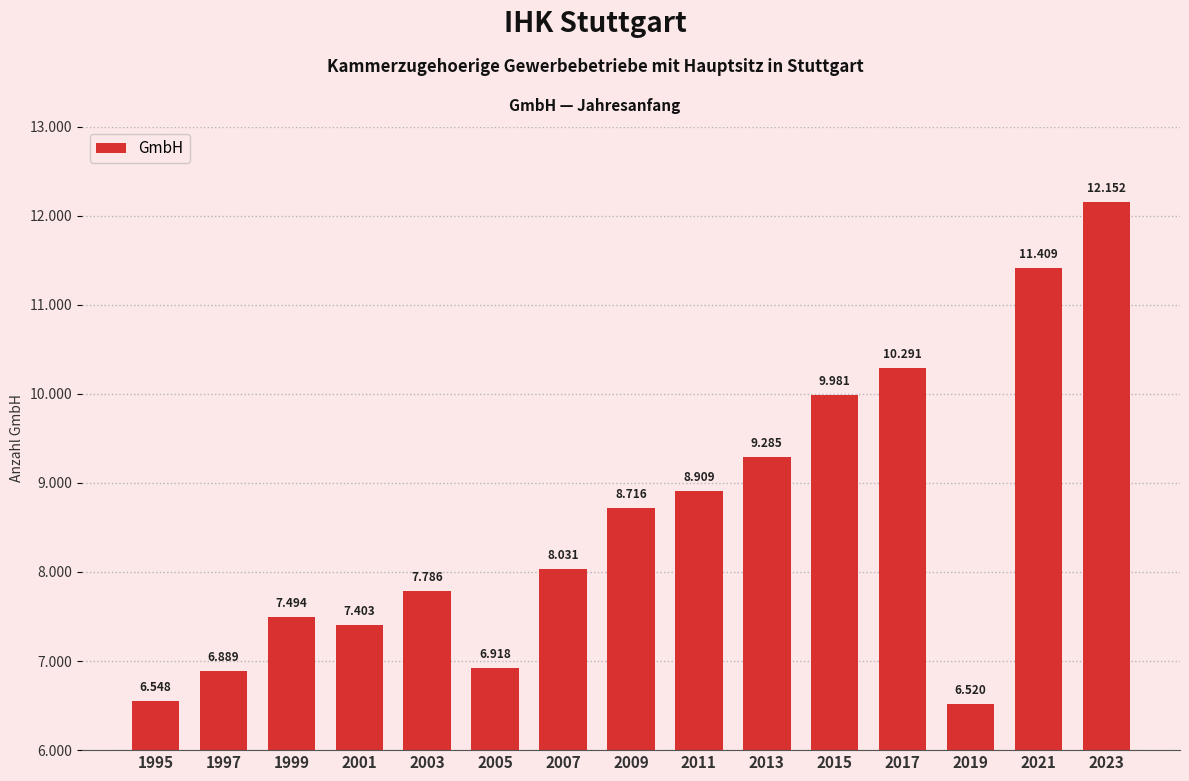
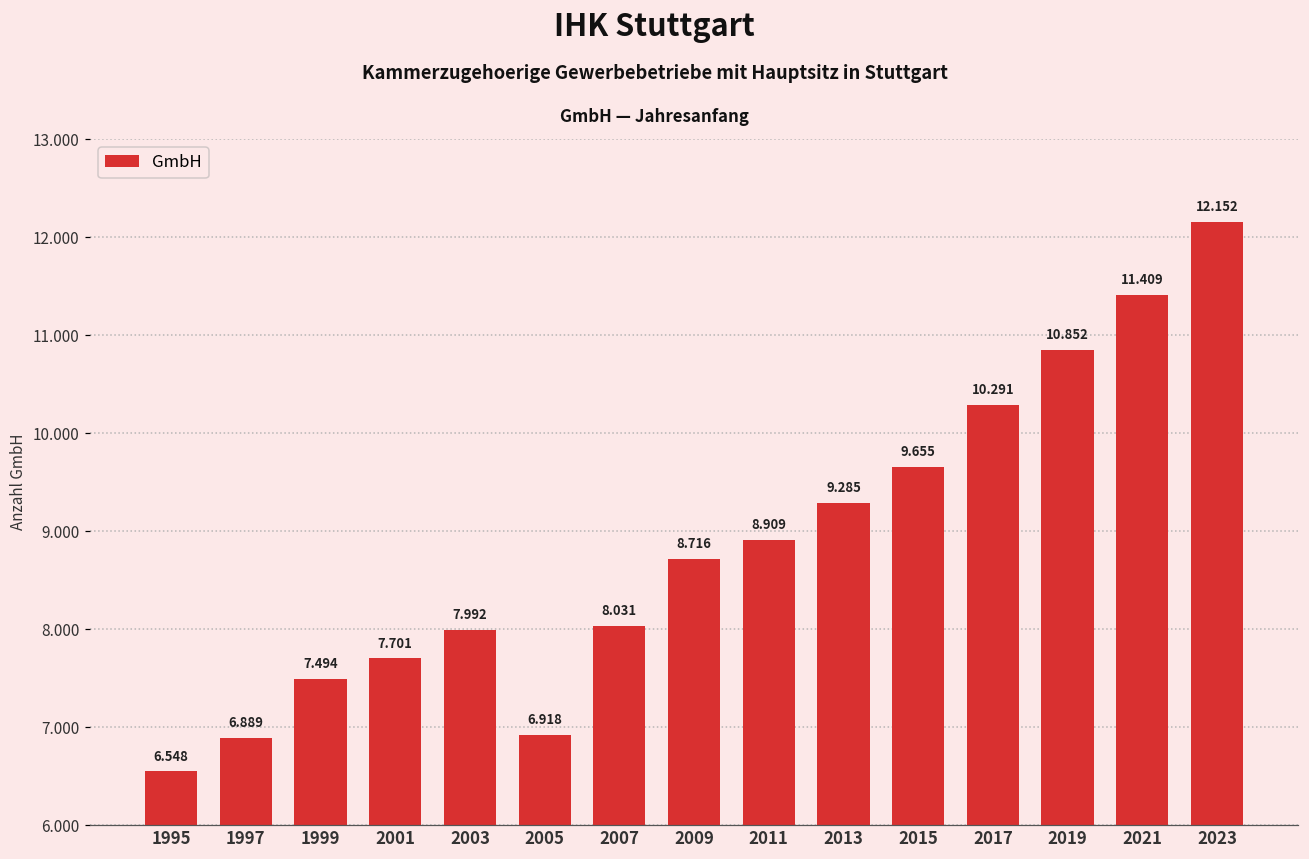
2001: 7.403 -> 7.701
2003: 7.786 -> 7.992
2015: 9.981 -> 9.655
2019: 6.520 -> 10.852
